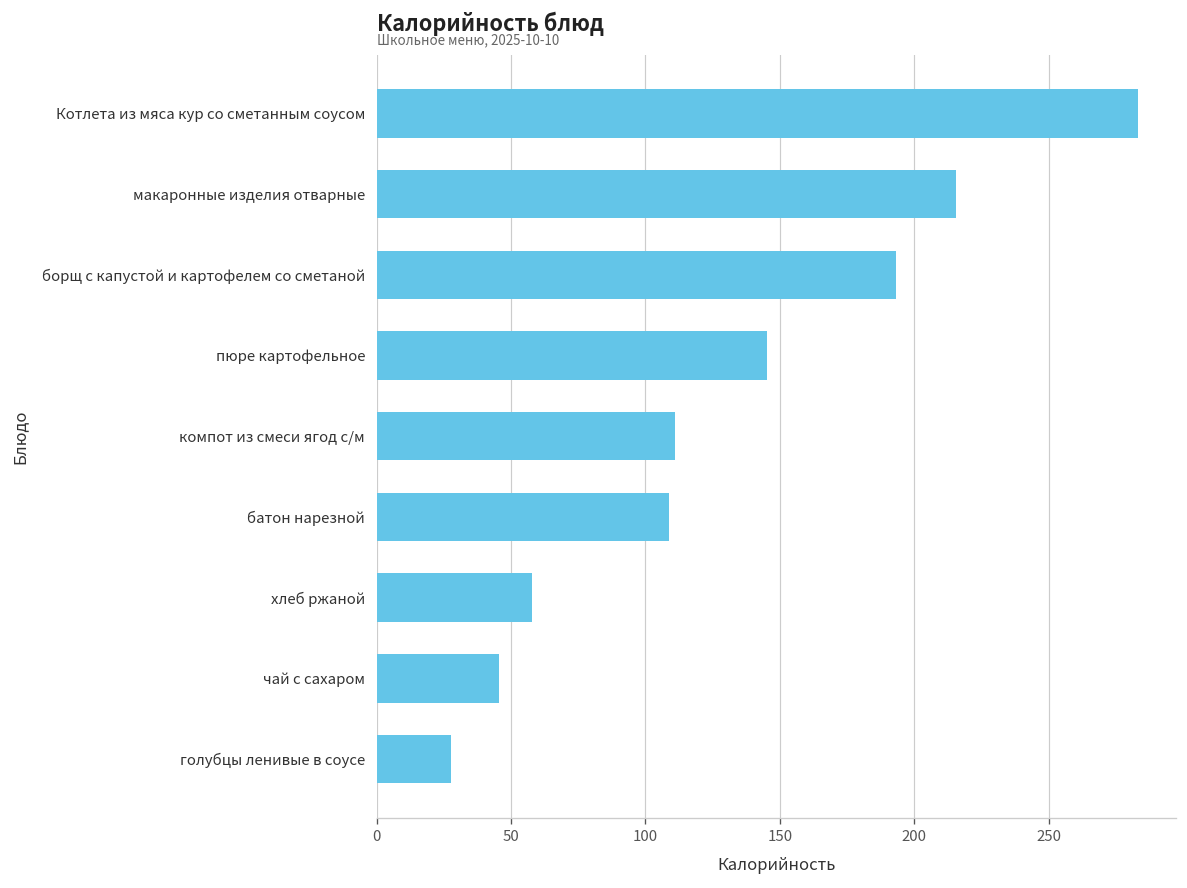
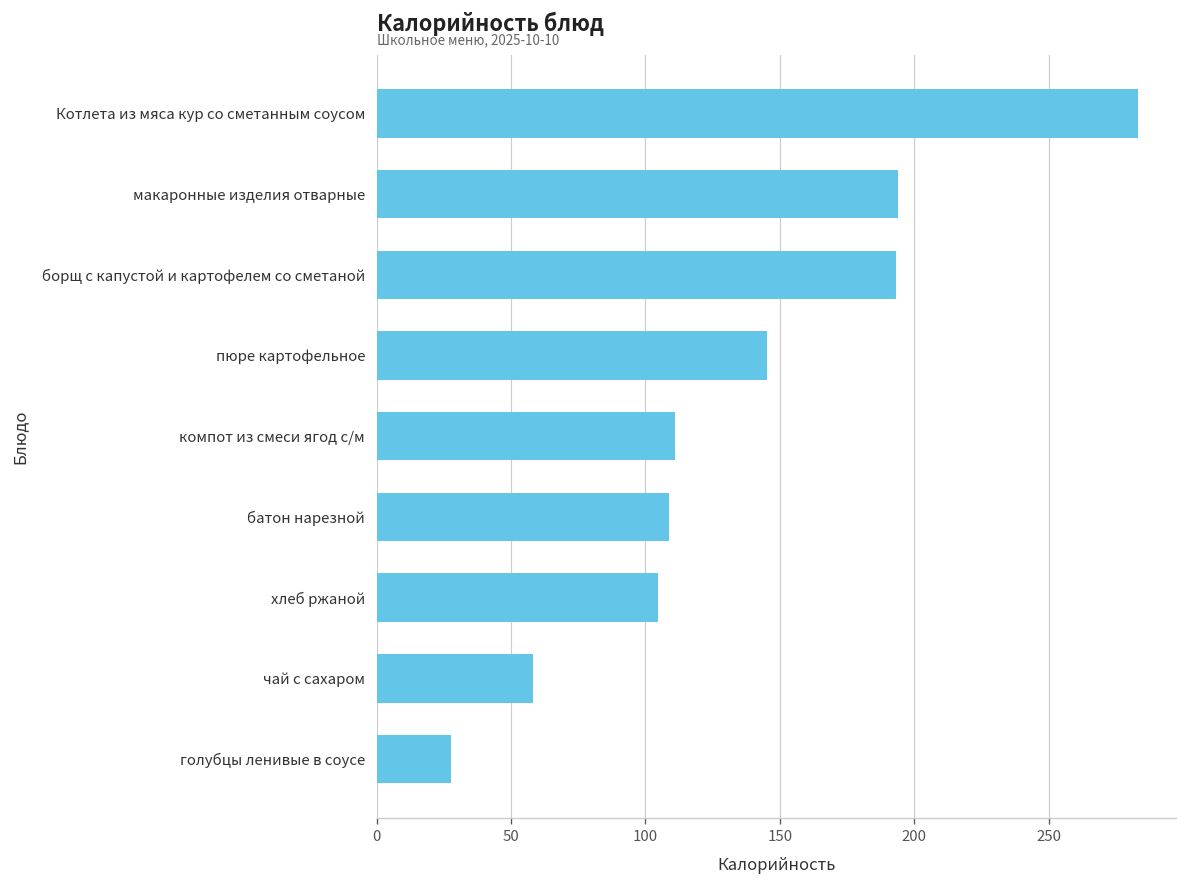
макаронные изделия отварные: 216 -> 194
хлеб ржаной: 58 -> 105
чай с сахаром: 45 -> 58
